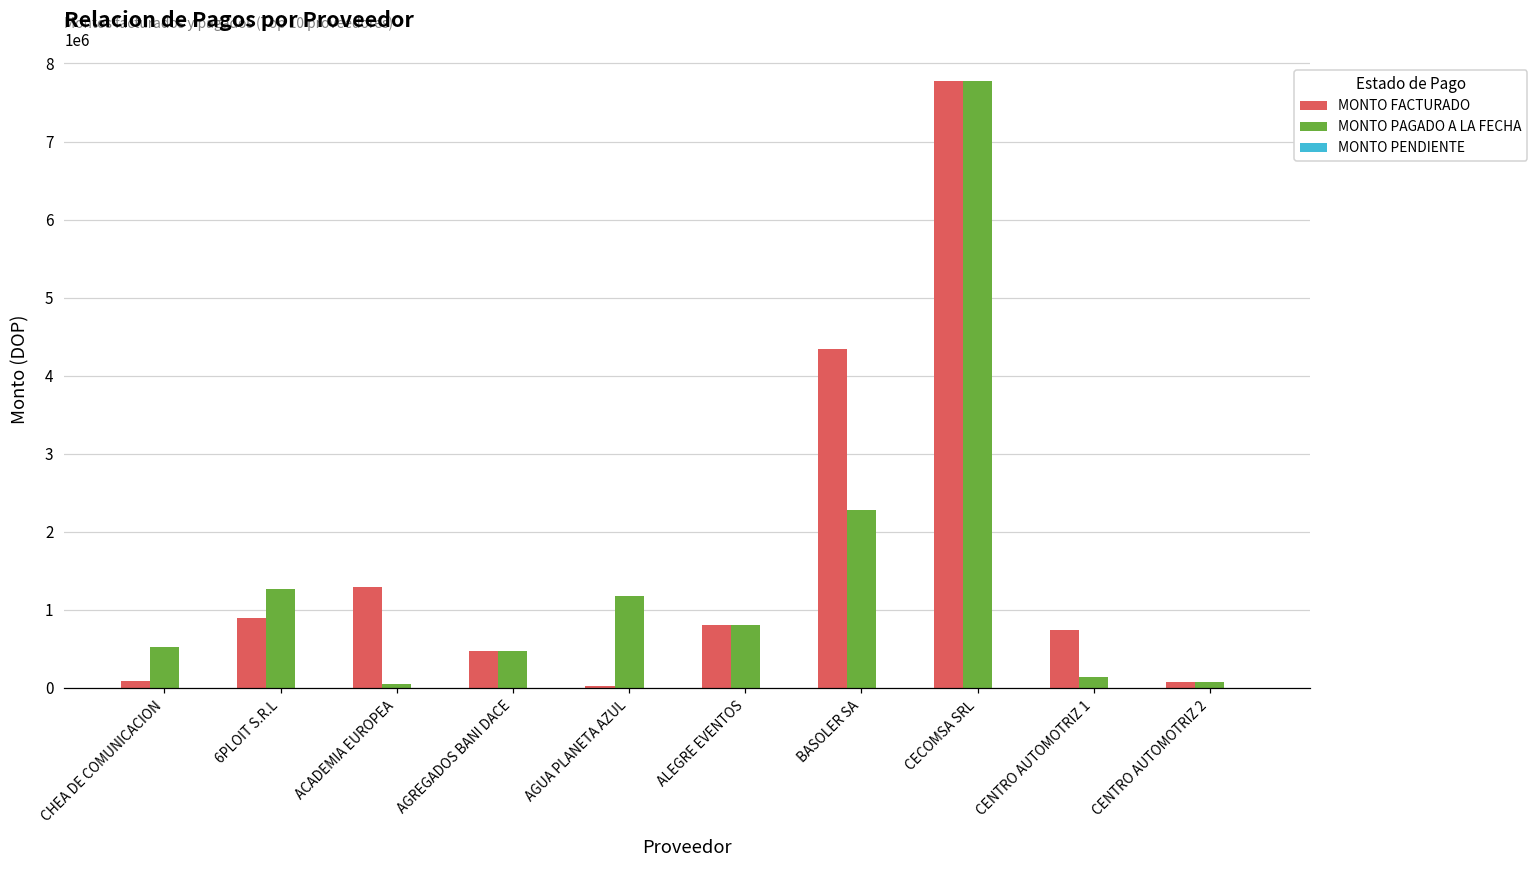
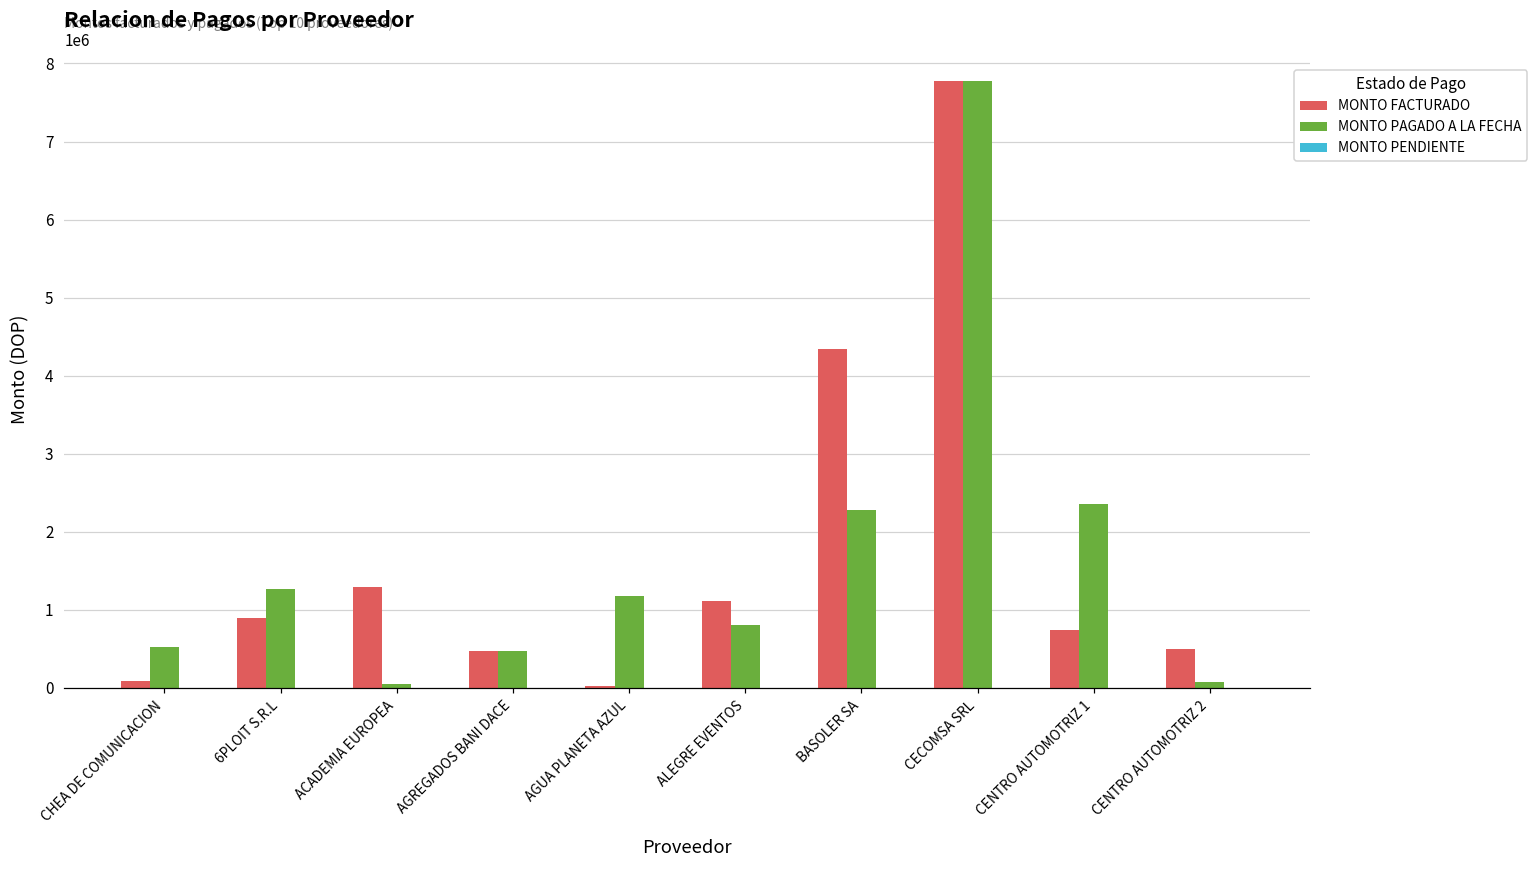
MONTO FACTURADO, ALEGRE EVENTOS: 800000 -> 1100000
MONTO PAGADO A LA FECHA, CENTRO AUTOMOTRIZ 1: 100000 -> 2400000
MONTO FACTURADO, CENTRO AUTOMOTRIZ 2: 100000 -> 500000
